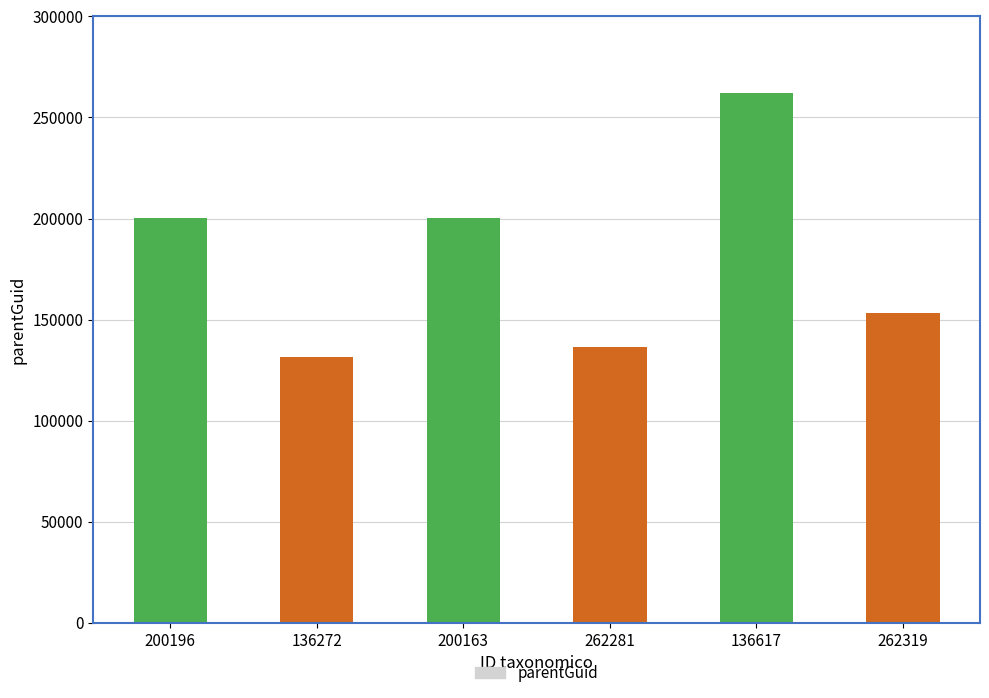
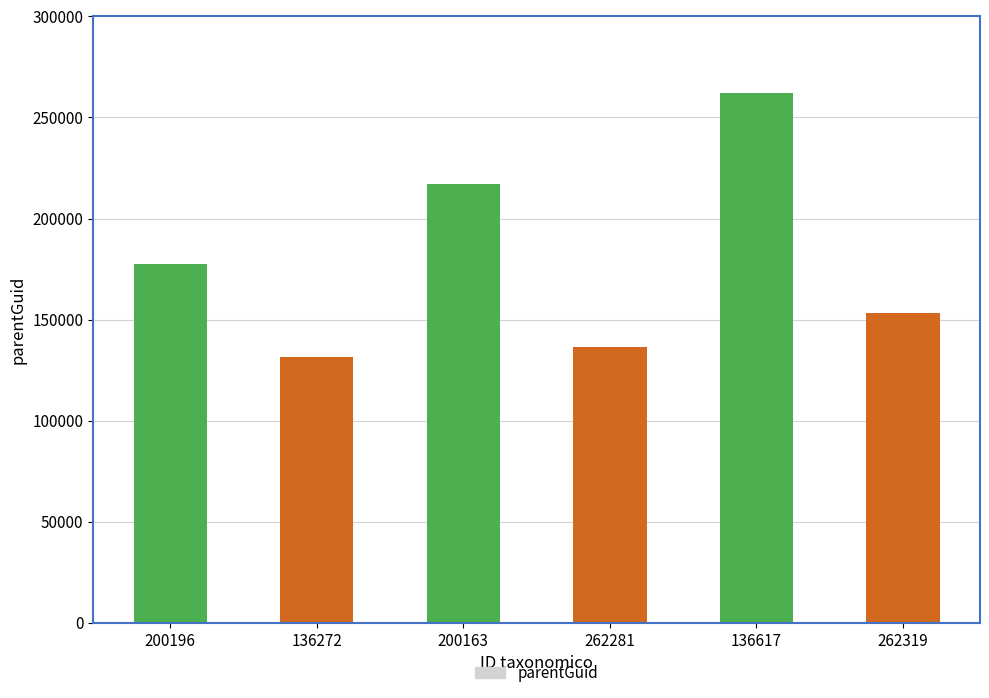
200196: 200000 -> 177000
200163: 200000 -> 217000
